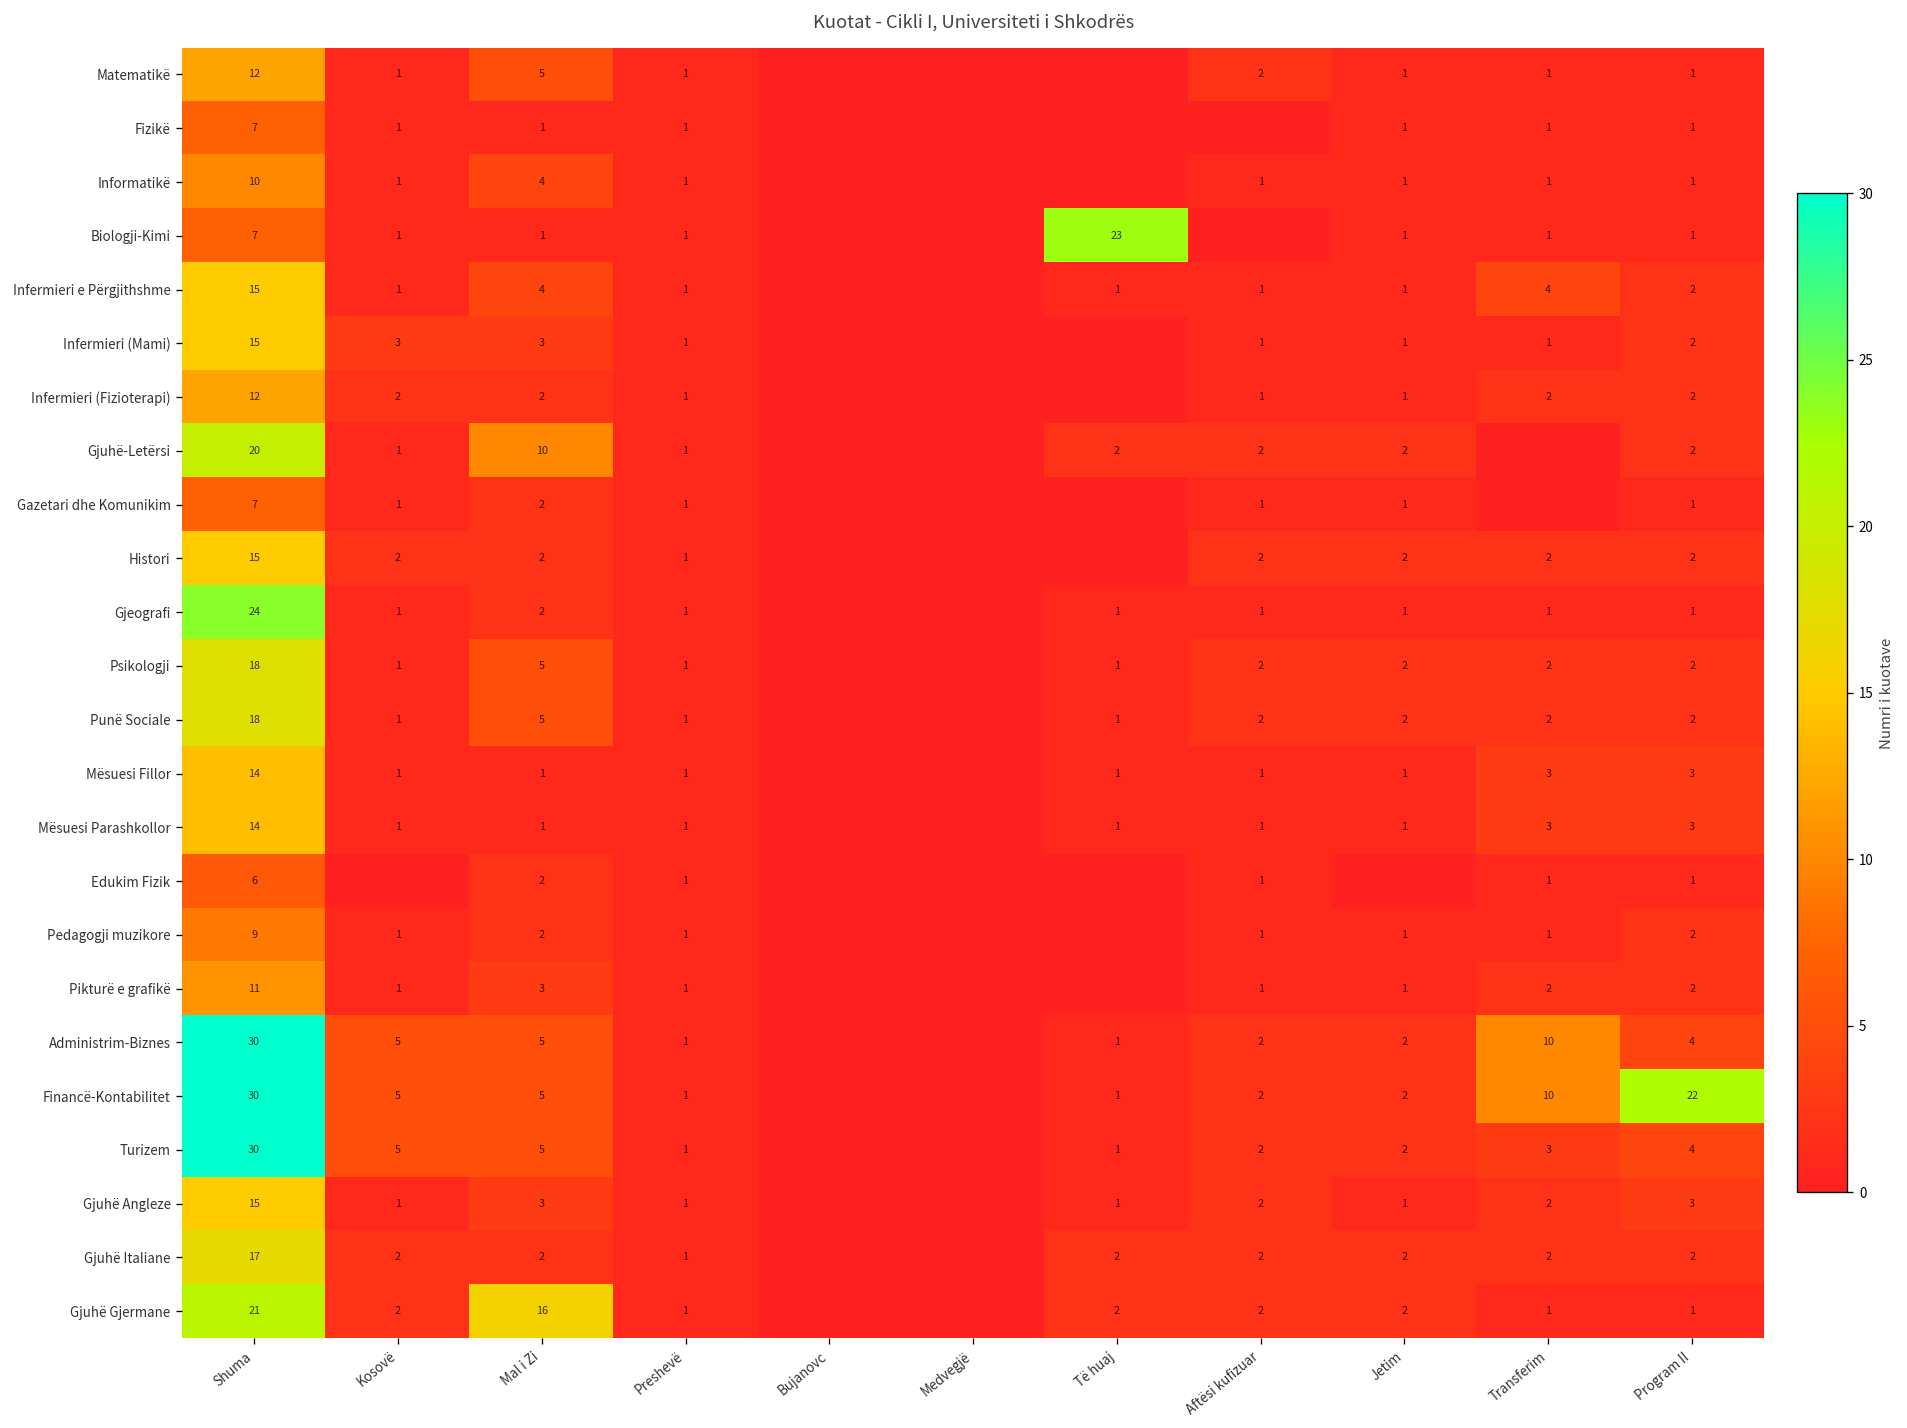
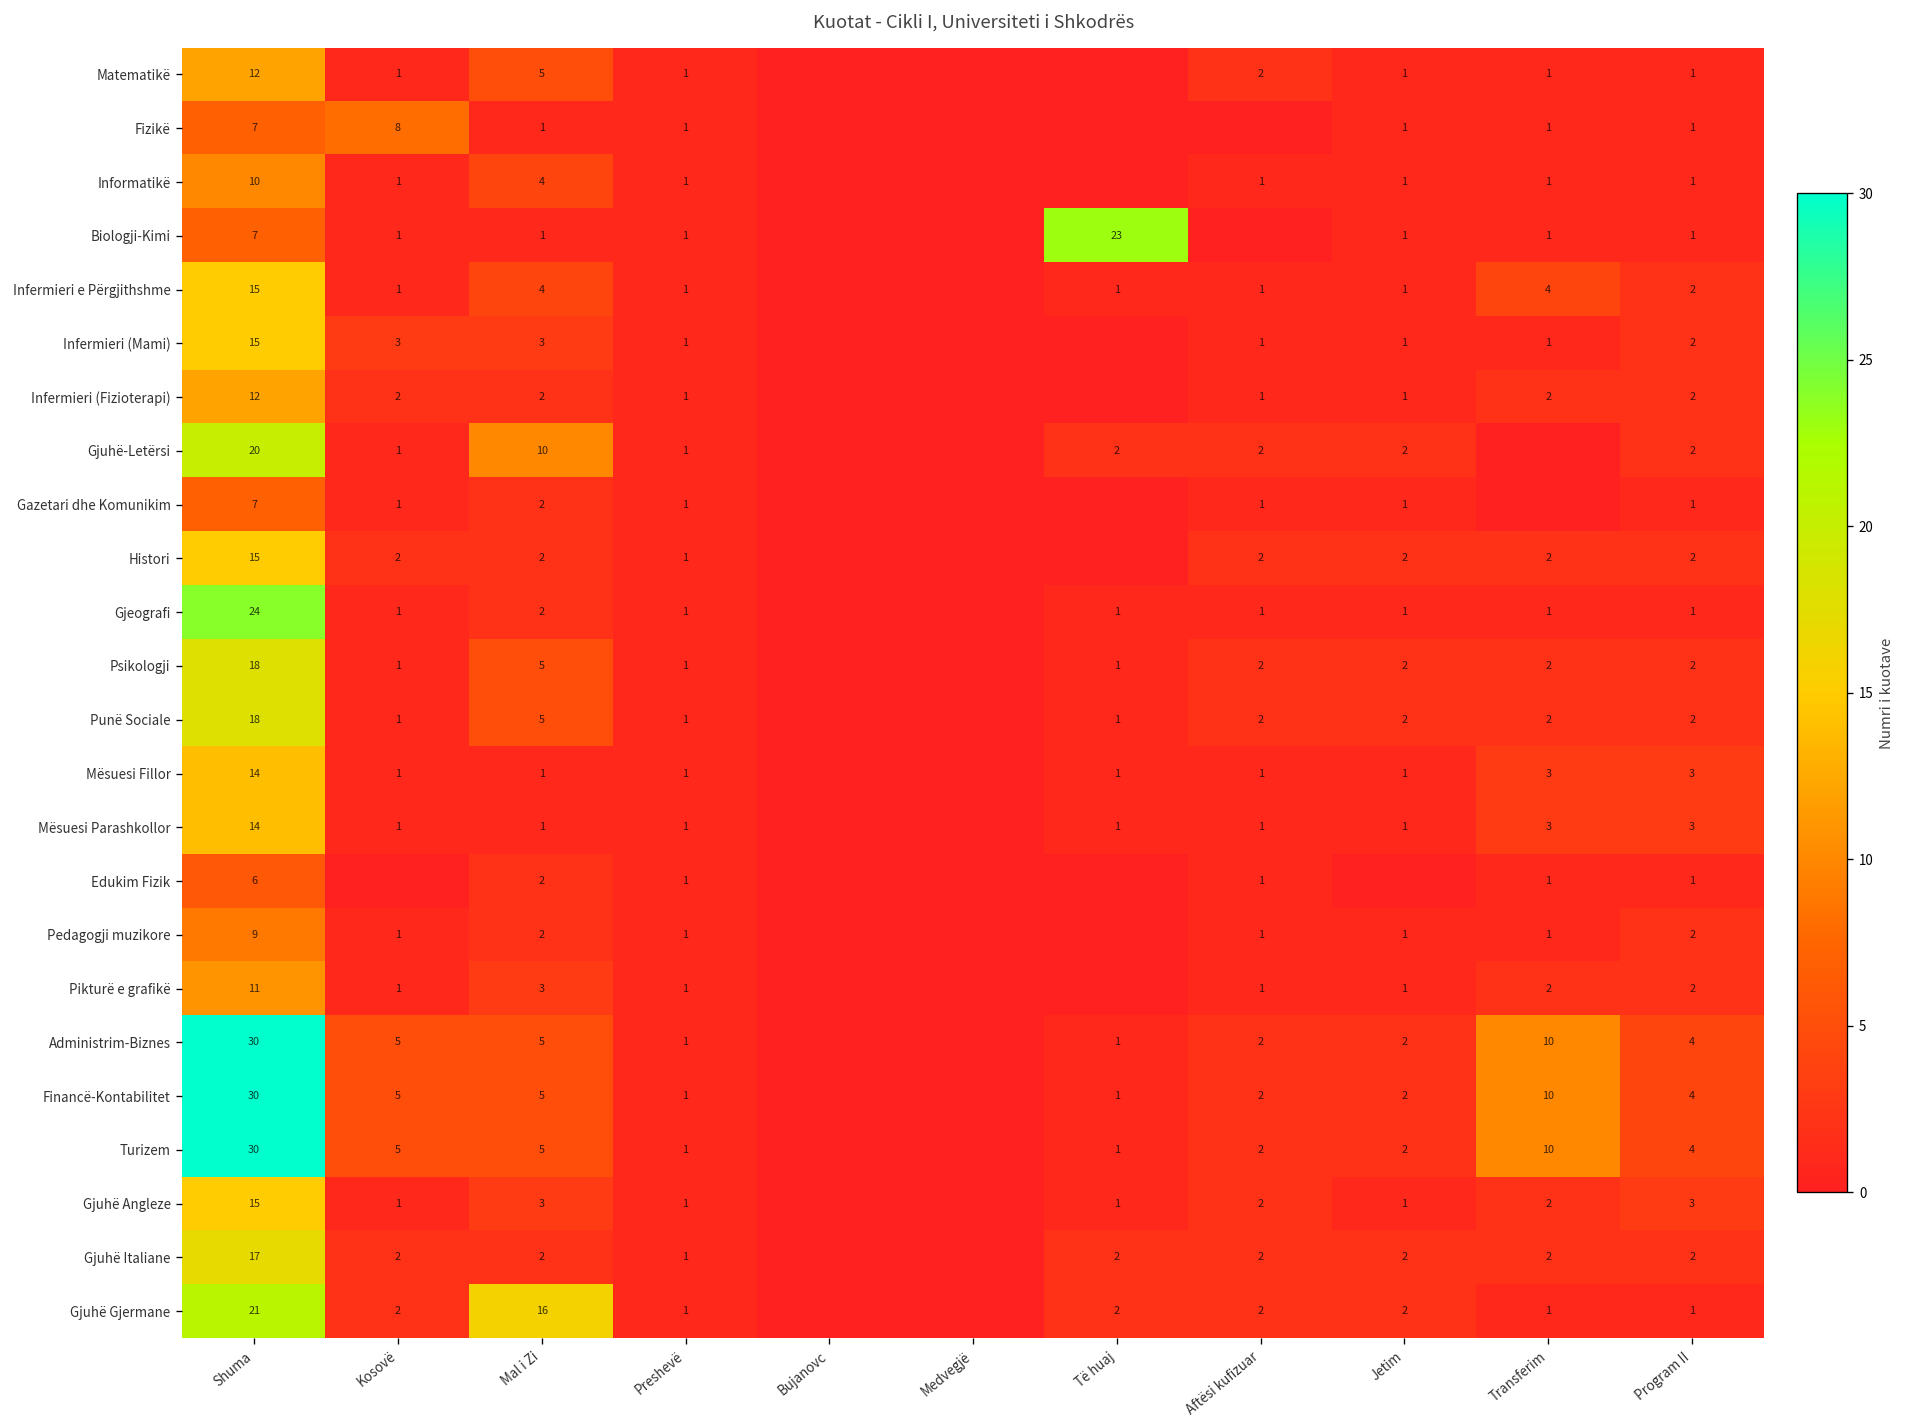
Fizikë, Kosovë: 1 -> 8
Financë-Kontabilitet, Program II: 22 -> 4
Turizem, Transferim: 3 -> 10
